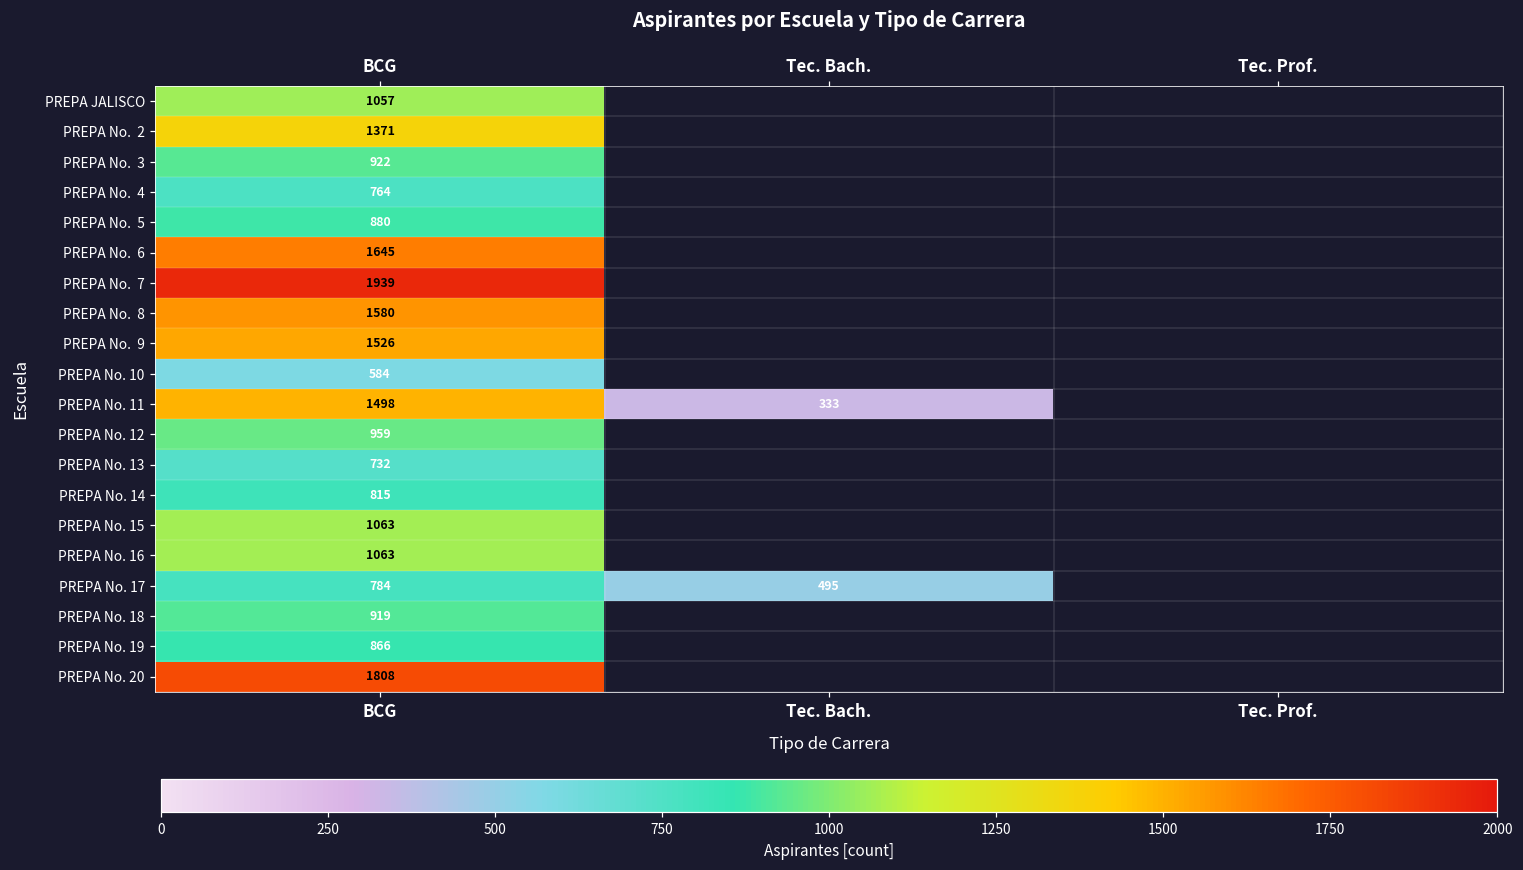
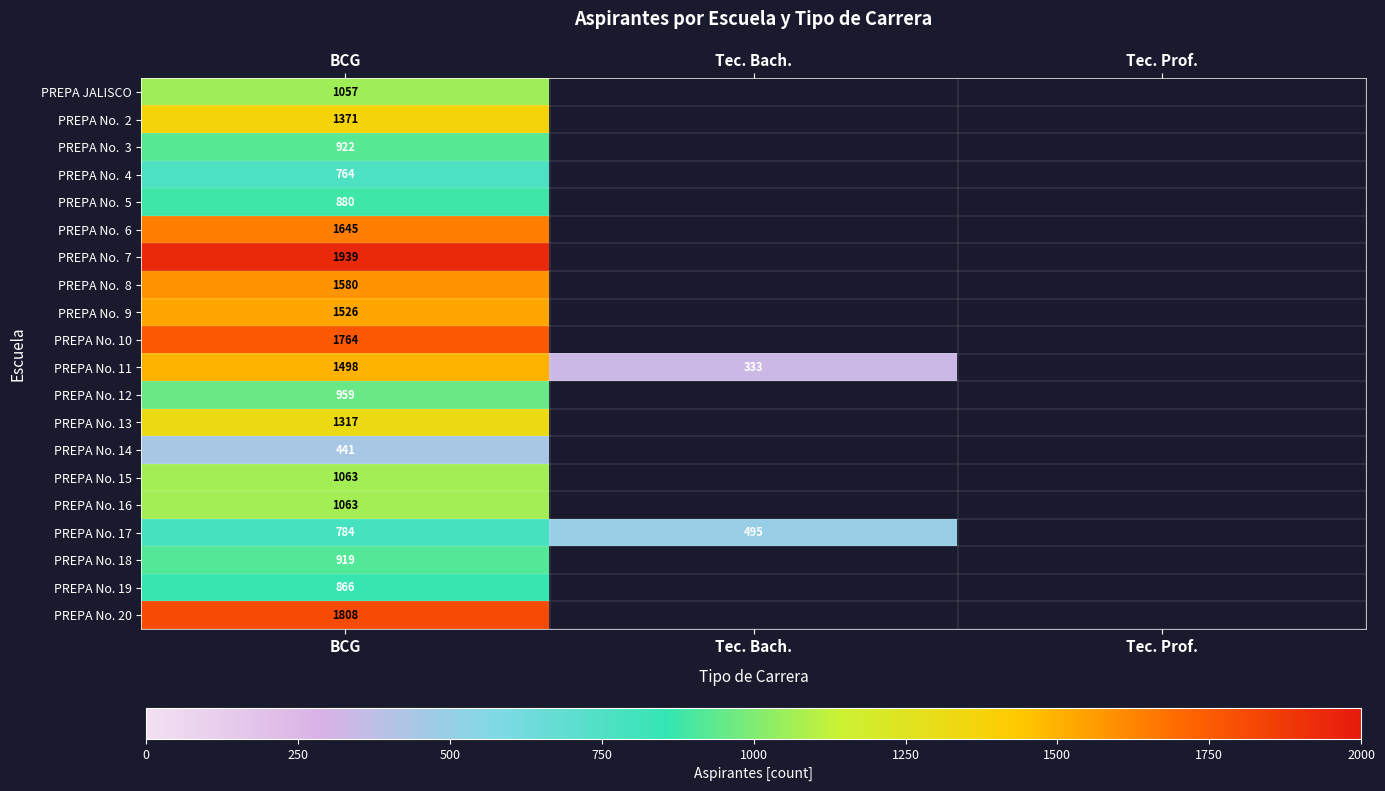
PREPA No. 10, BCG: 584 -> 1764
PREPA No. 13, BCG: 732 -> 1317
PREPA No. 14, BCG: 815 -> 441
